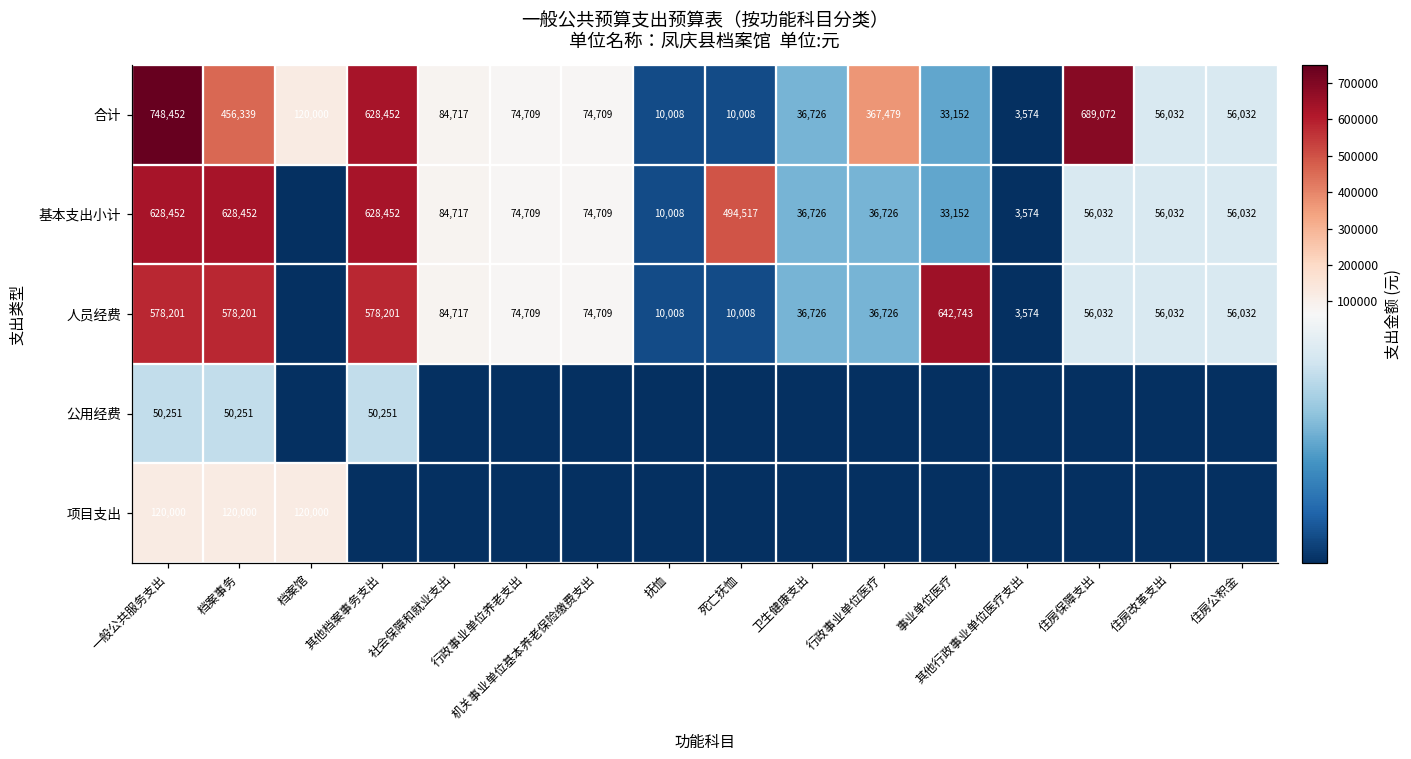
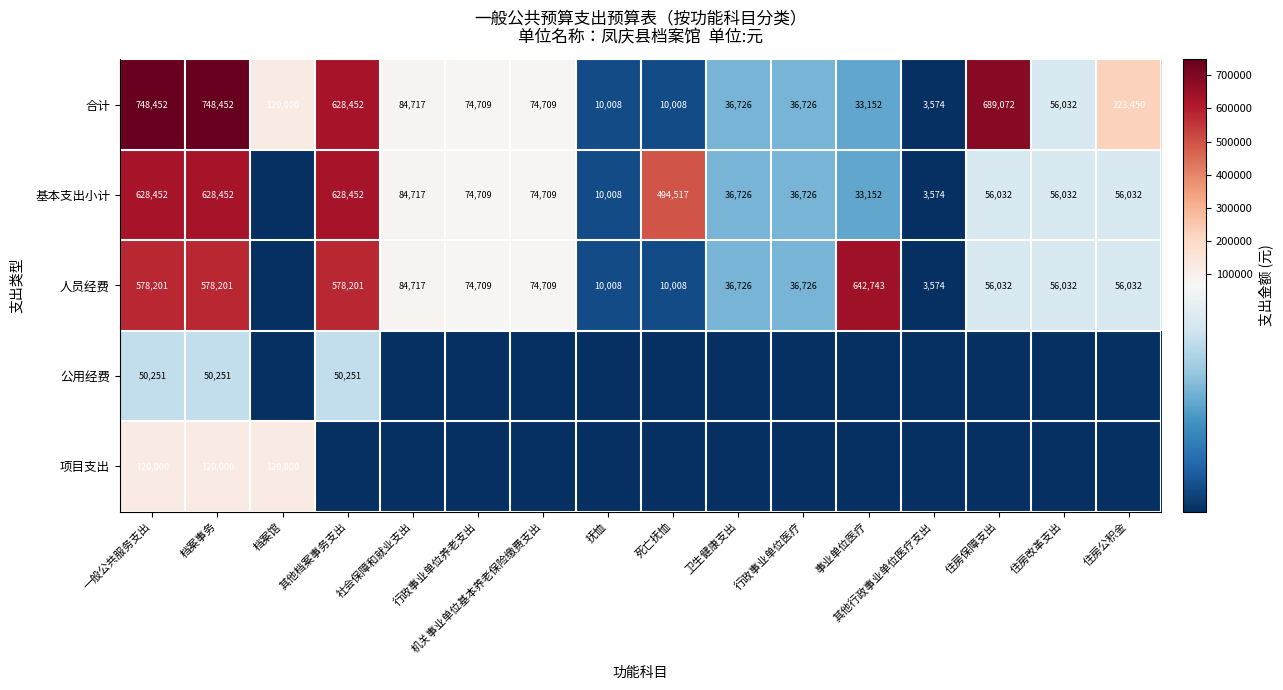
合计, 档案事务: 456,339 -> 748,452
合计, 行政事业单位医疗: 367,479 -> 36,726
合计, 住房公积金: 56,032 -> 223,450
